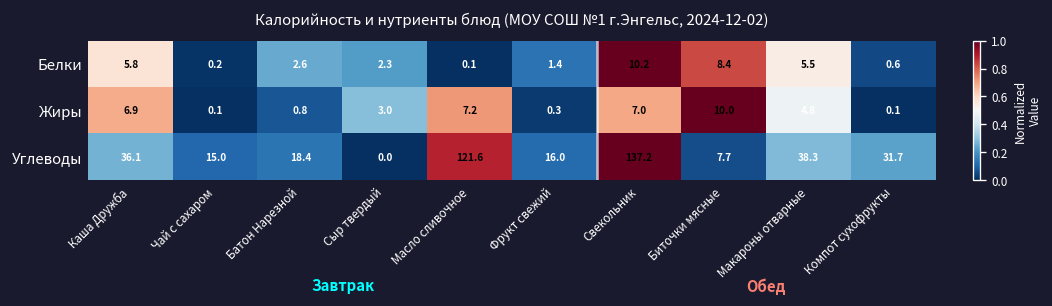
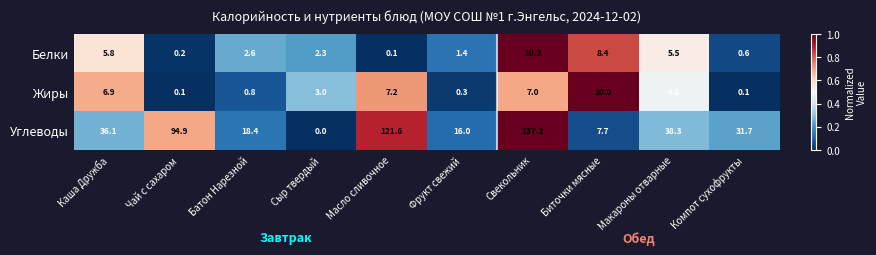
Углеводы, Чай с сахаром: 15.0 -> 94.9
